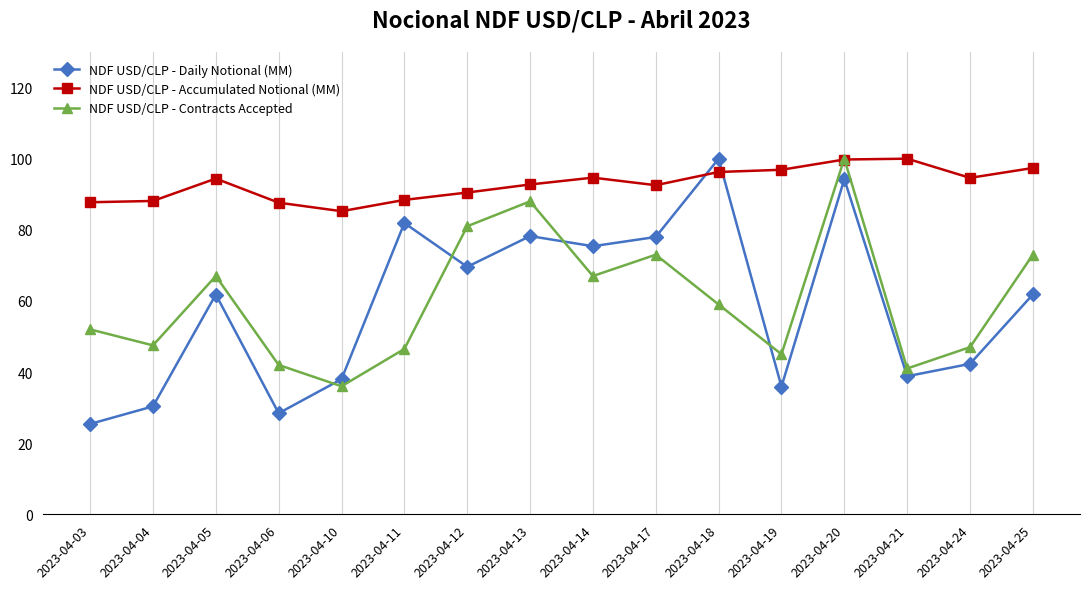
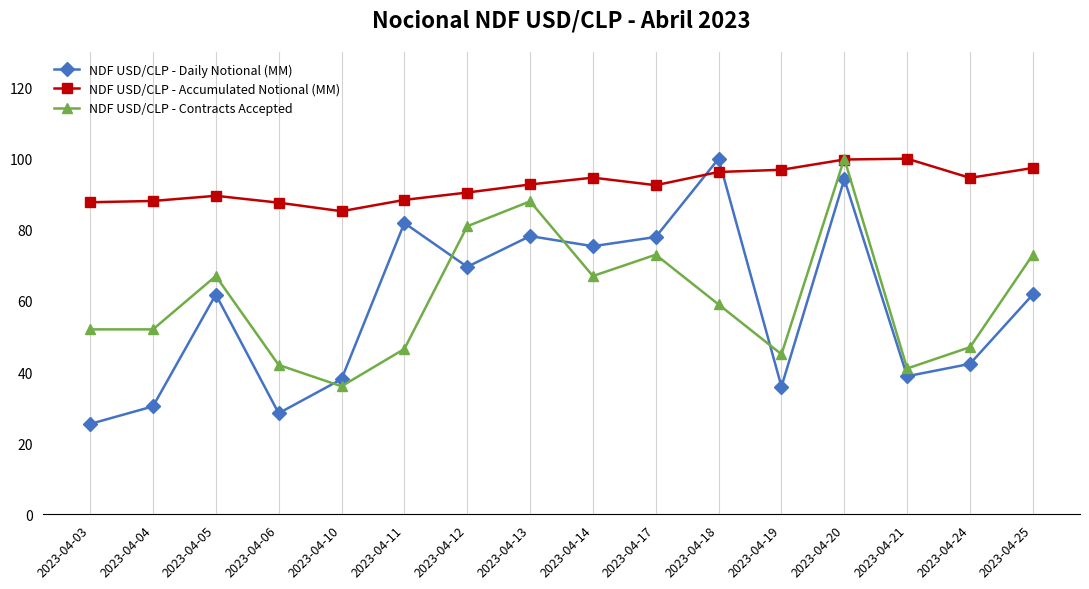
NDF USD/CLP - Contracts Accepted, 2023-04-04: 48 -> 52
NDF USD/CLP - Accumulated Notional (MM), 2023-04-05: 94 -> 90
